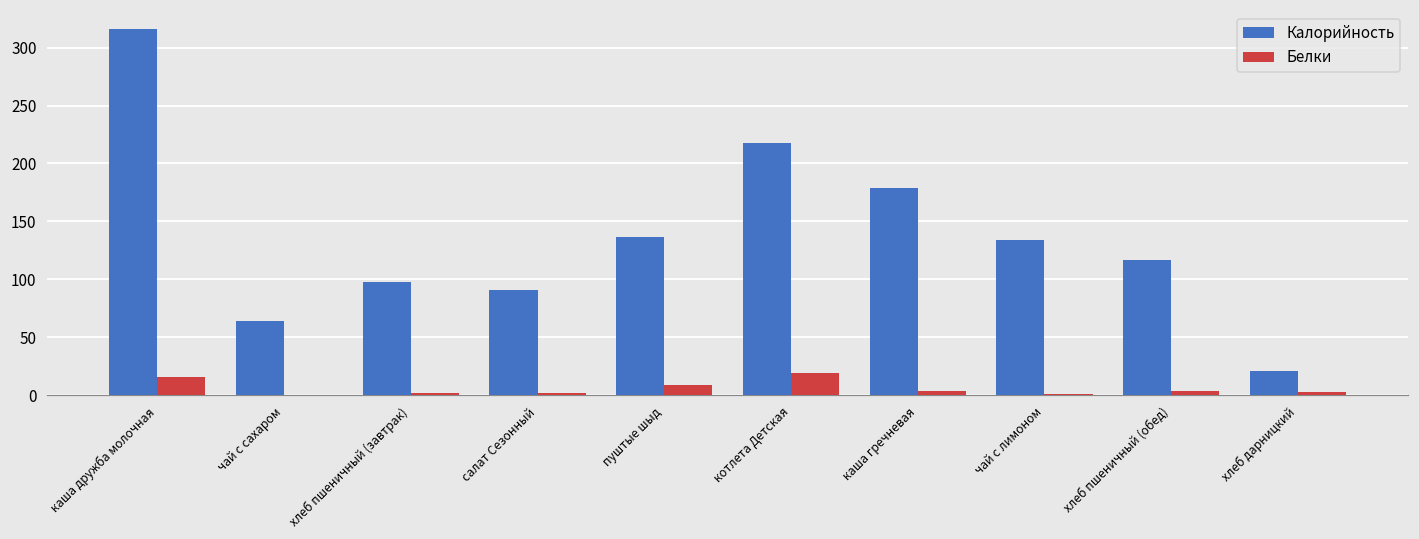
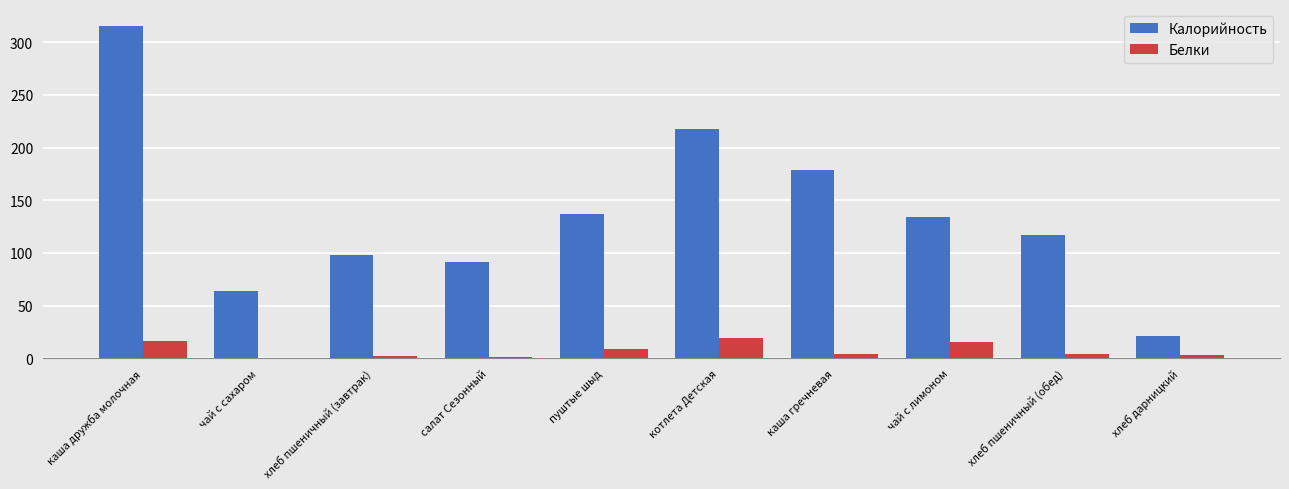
Белки, чай с лимоном: 1 -> 15
